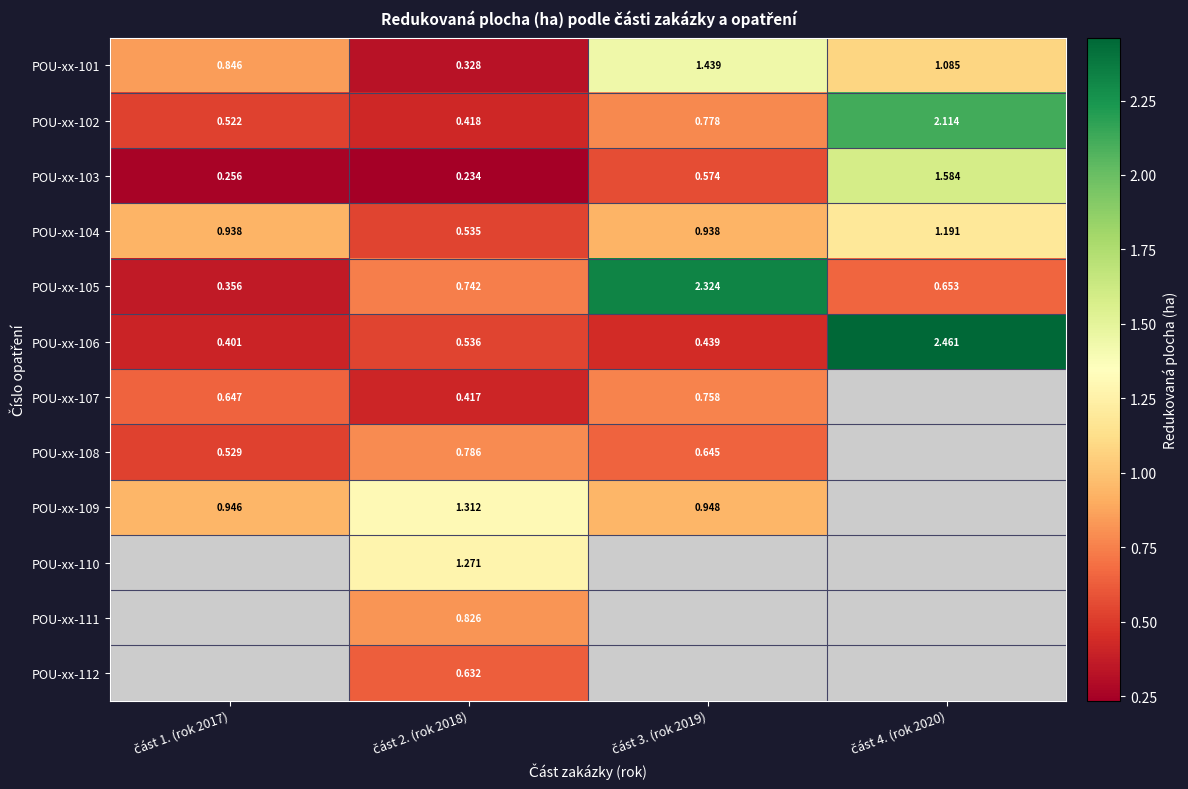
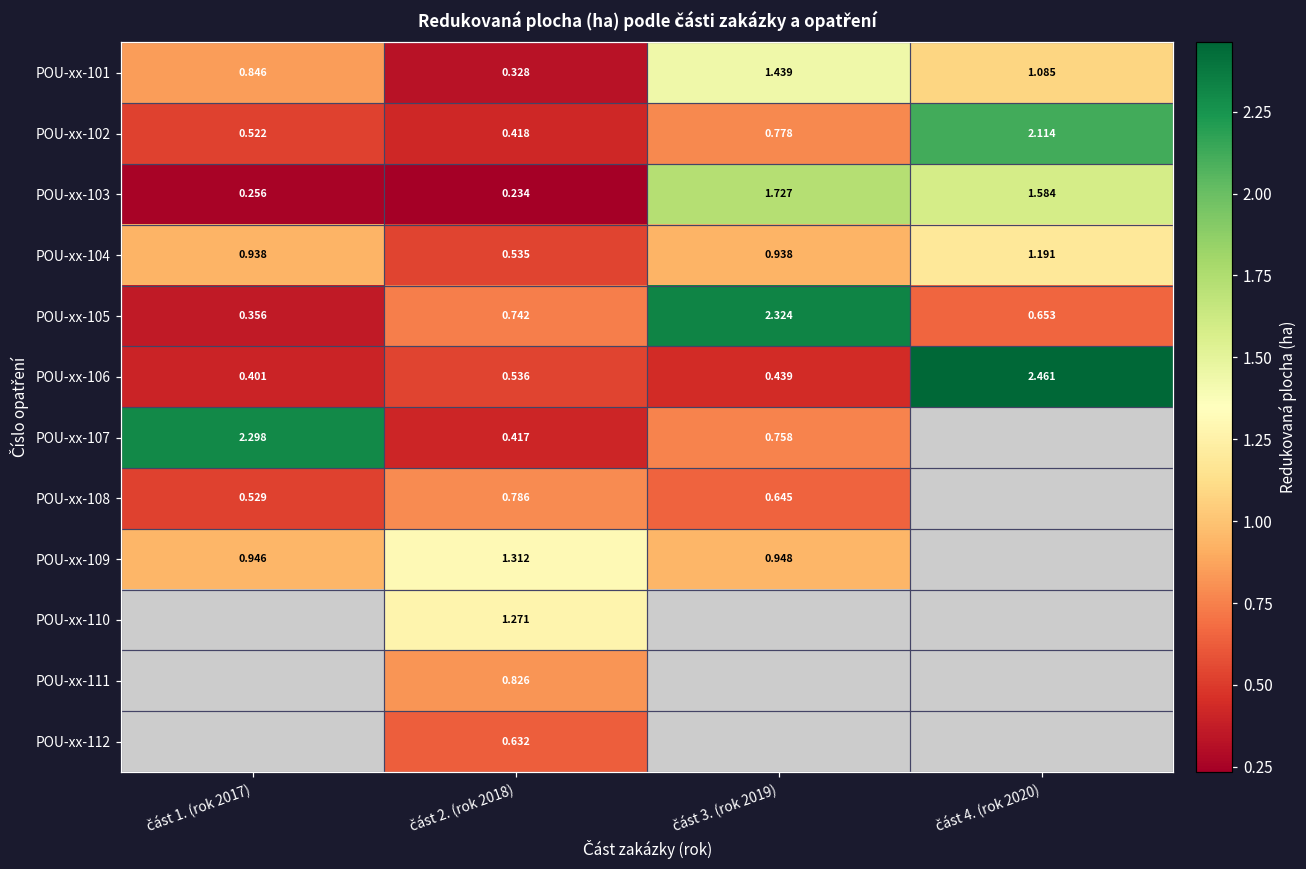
POU-xx-103, část 3. (rok 2019): 0.574 -> 1.727
POU-xx-107, část 1. (rok 2017): 0.647 -> 2.298
